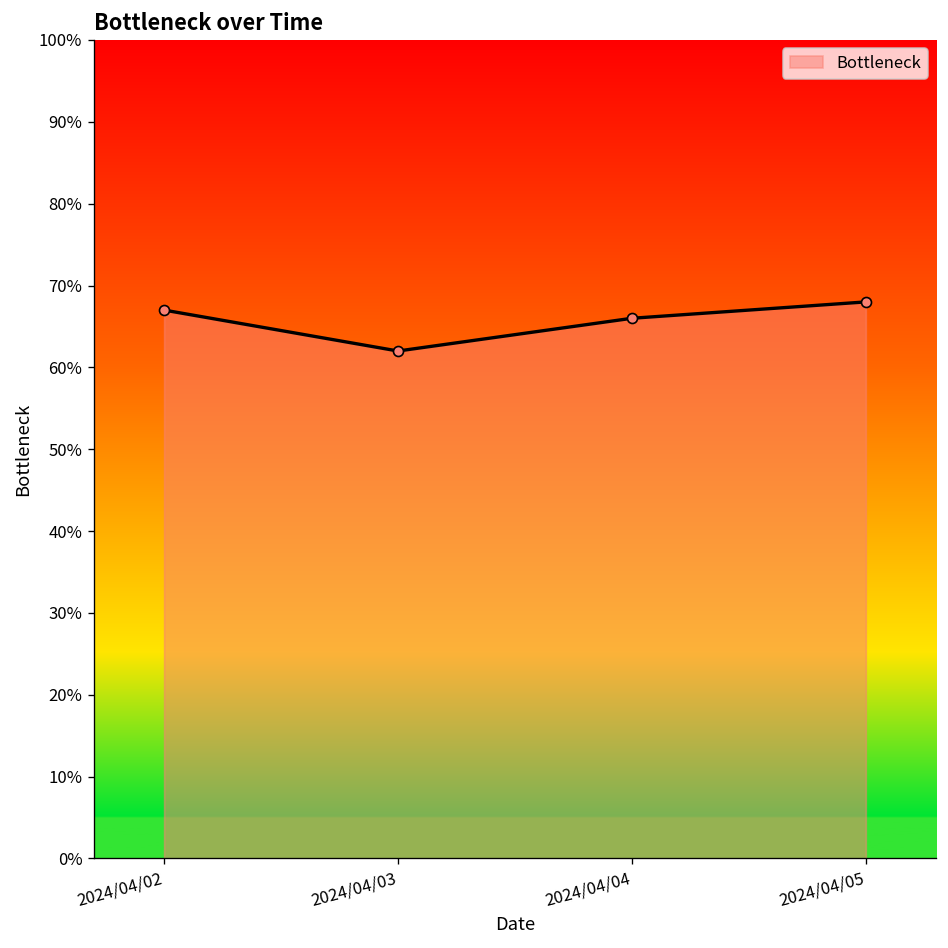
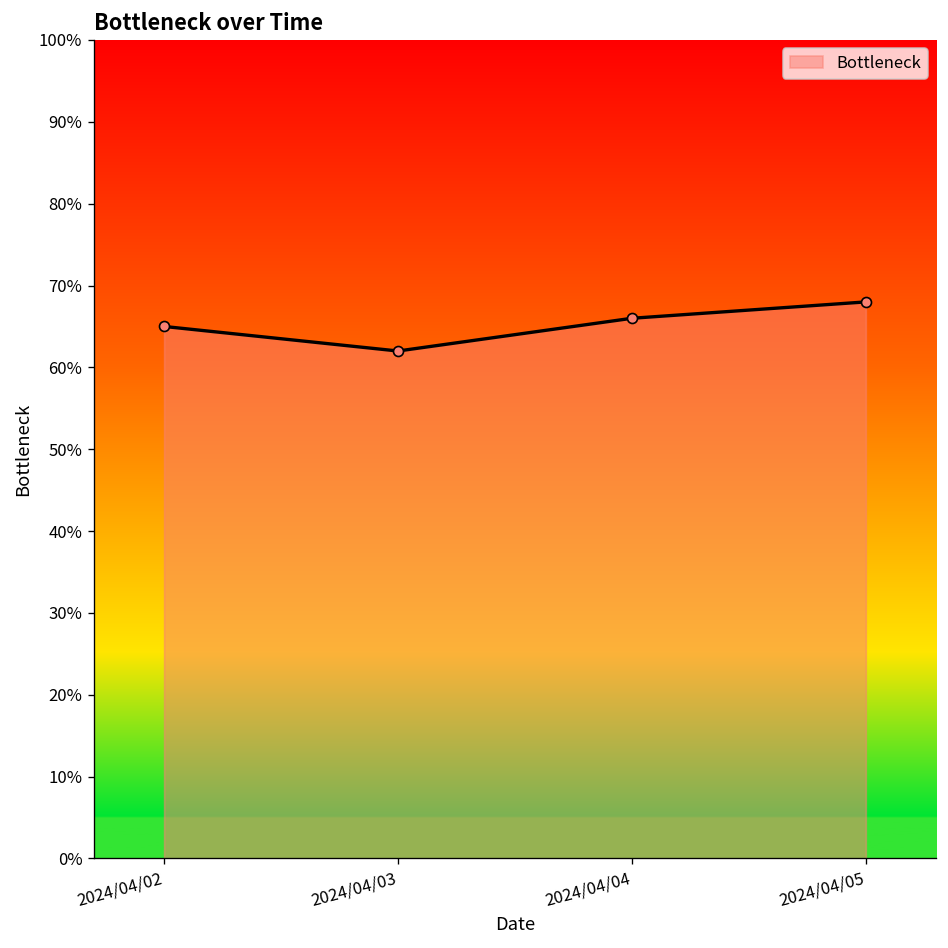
2024/04/02: 67% -> 65%
